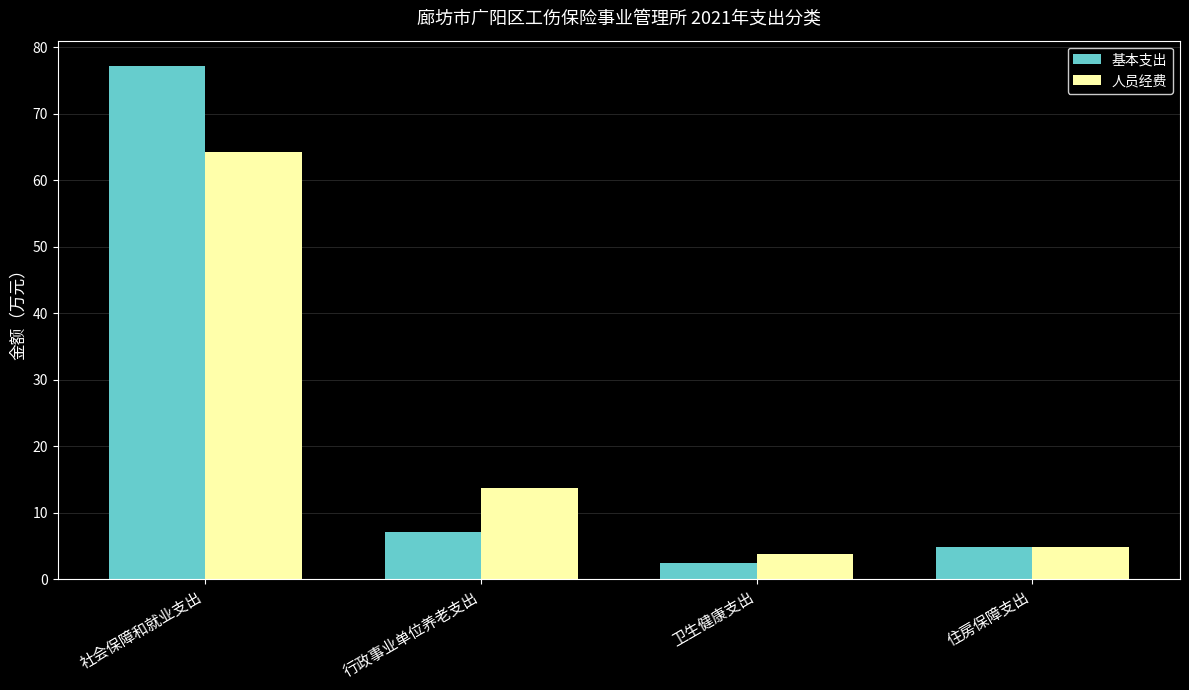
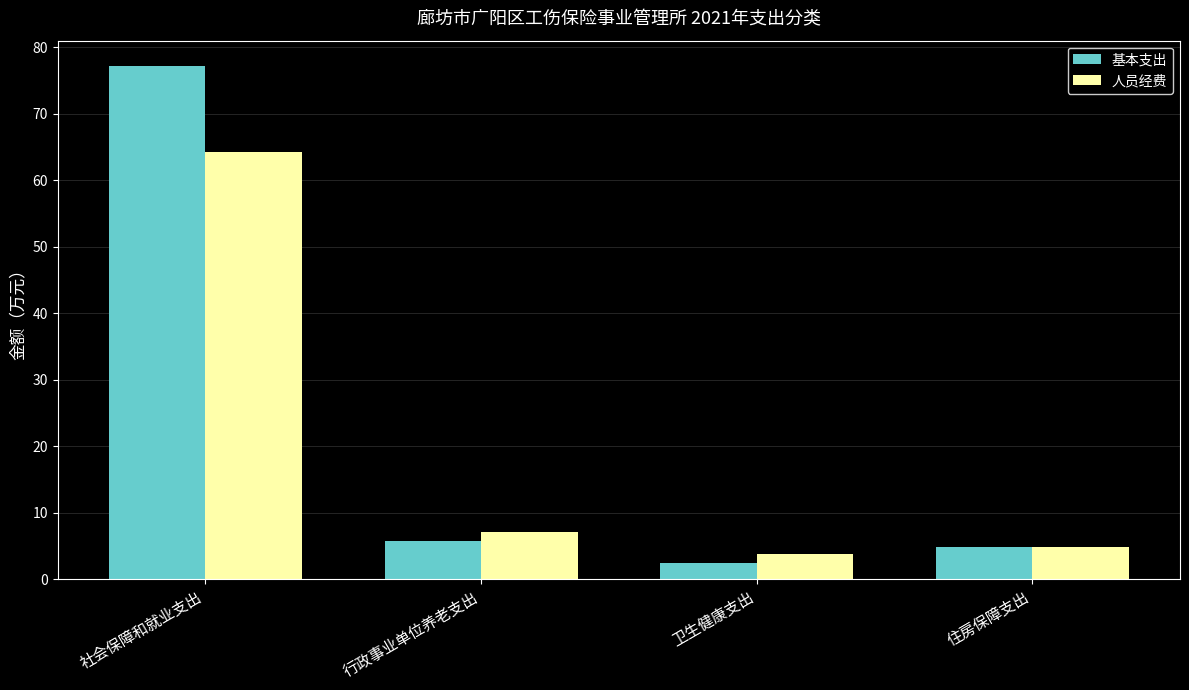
基本支出, 行政事业单位养老支出: 7 -> 6
人员经费, 行政事业单位养老支出: 14 -> 7
